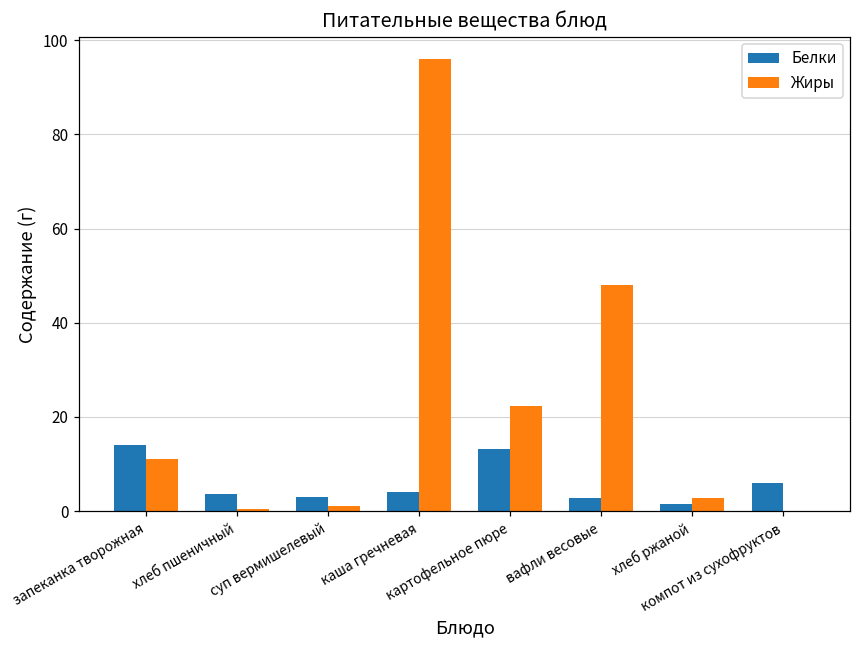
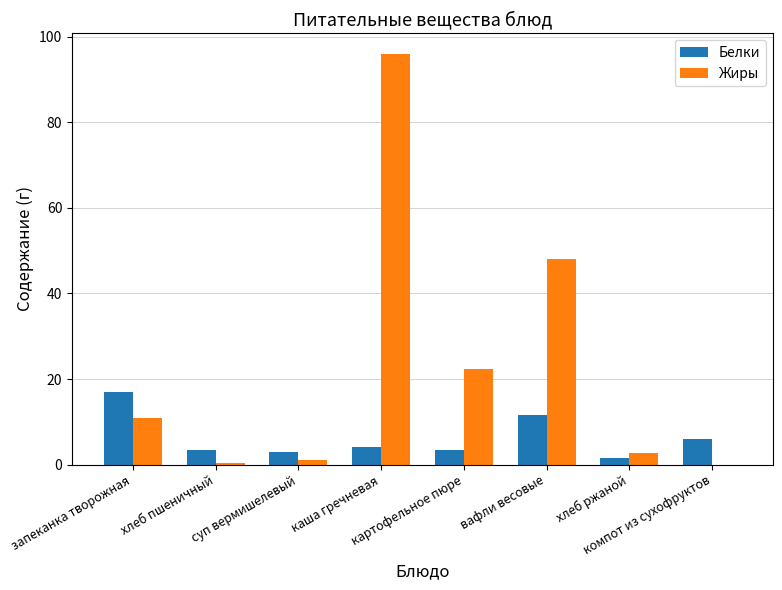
Белки, запеканка творожная: 14 -> 17
Белки, картофельное пюре: 13 -> 4
Белки, вафли весовые: 3 -> 11
